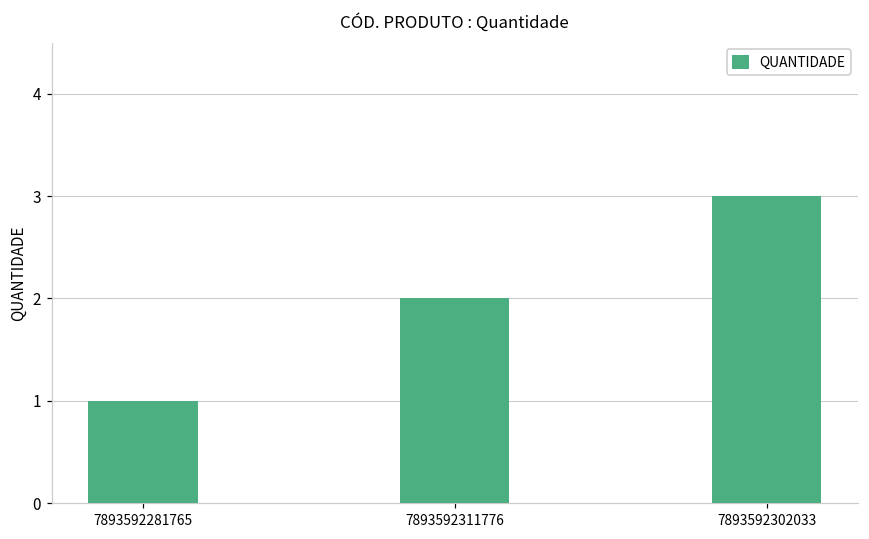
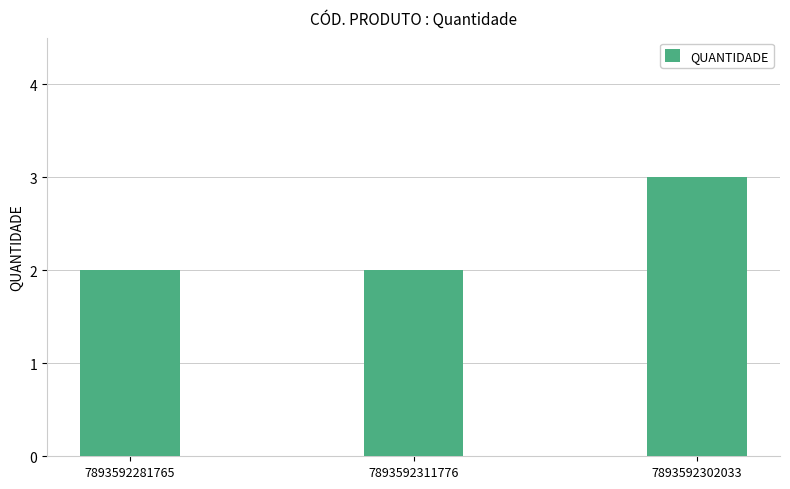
7893592281765: 1 -> 2
